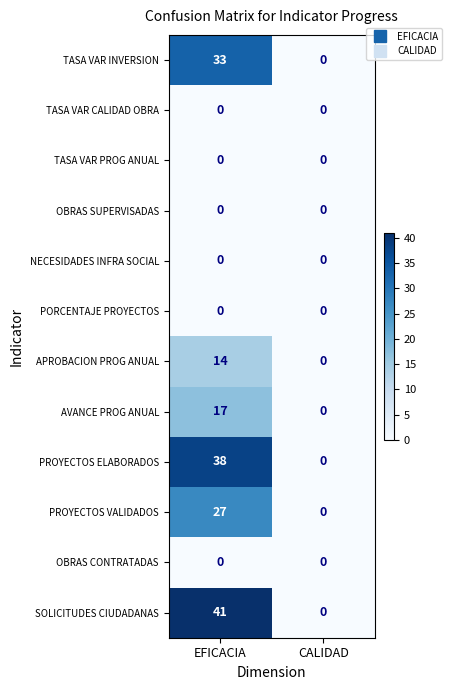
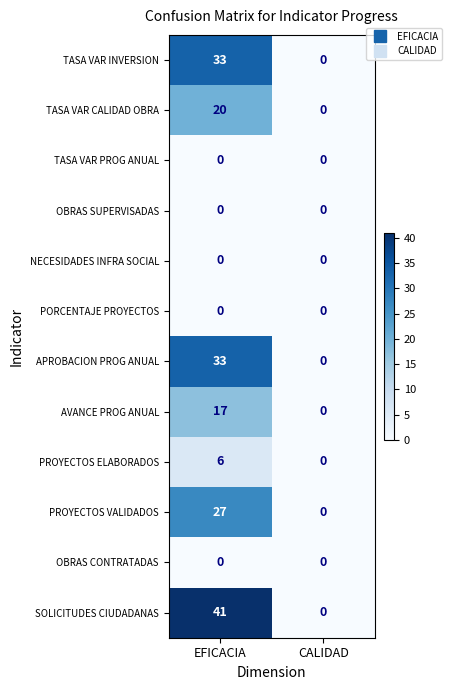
TASA VAR CALIDAD OBRA, EFICACIA: 0 -> 20
APROBACION PROG ANUAL, EFICACIA: 14 -> 33
PROYECTOS ELABORADOS, EFICACIA: 38 -> 6
